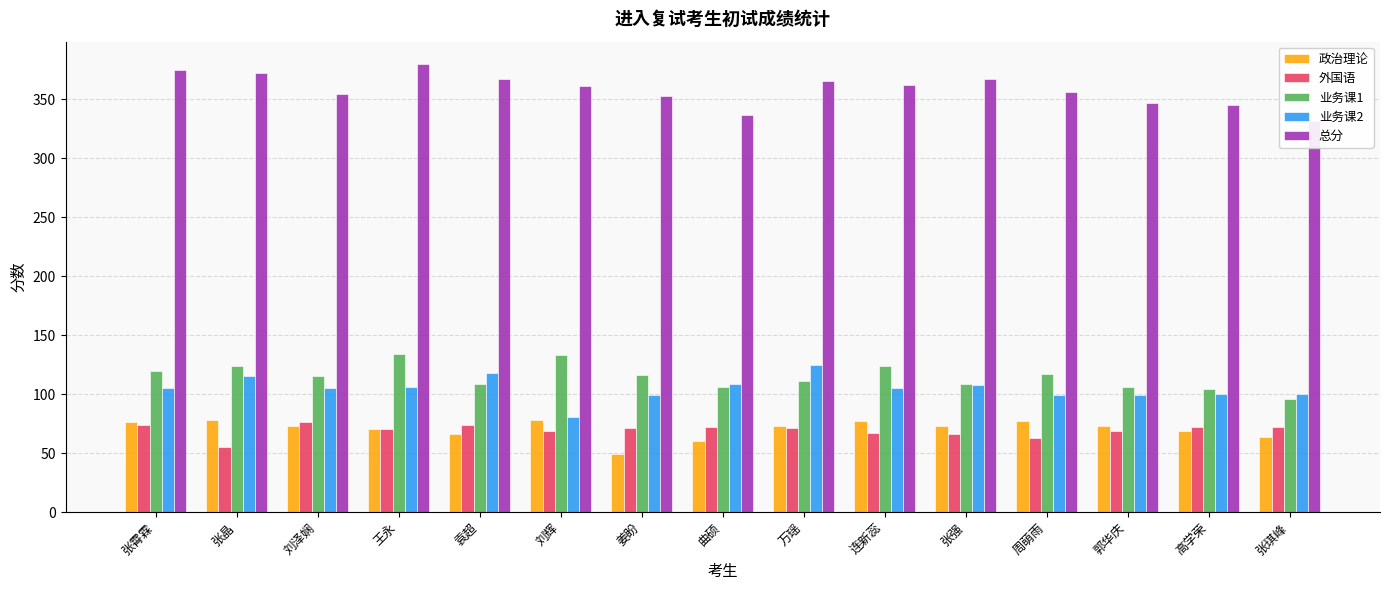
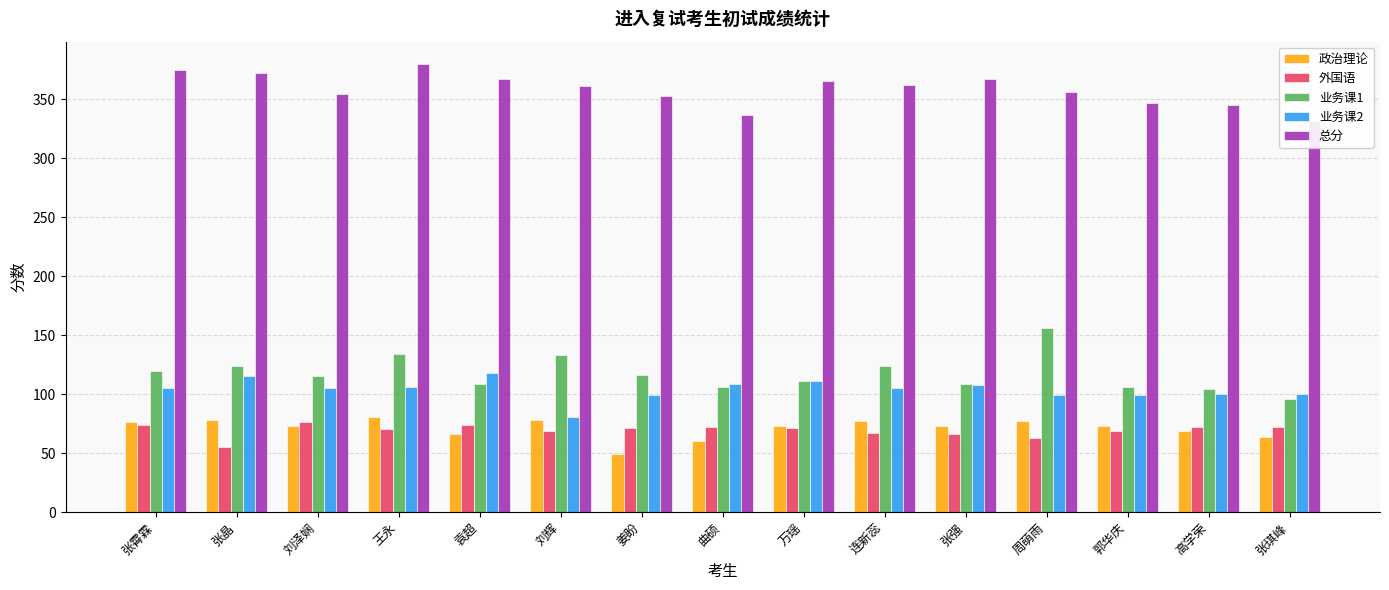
政治理论, 王永: 70 -> 81
业务课2, 万瑶: 125 -> 111
业务课1, 周萌雨: 117 -> 156
